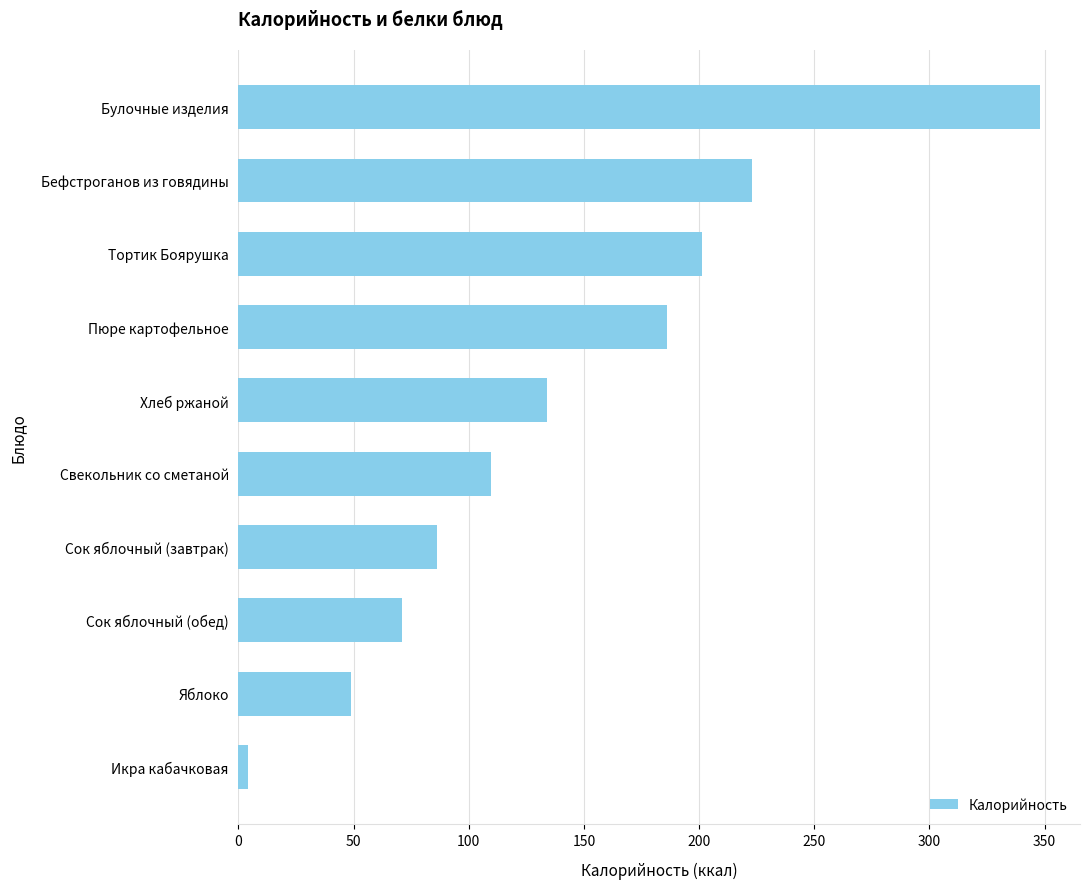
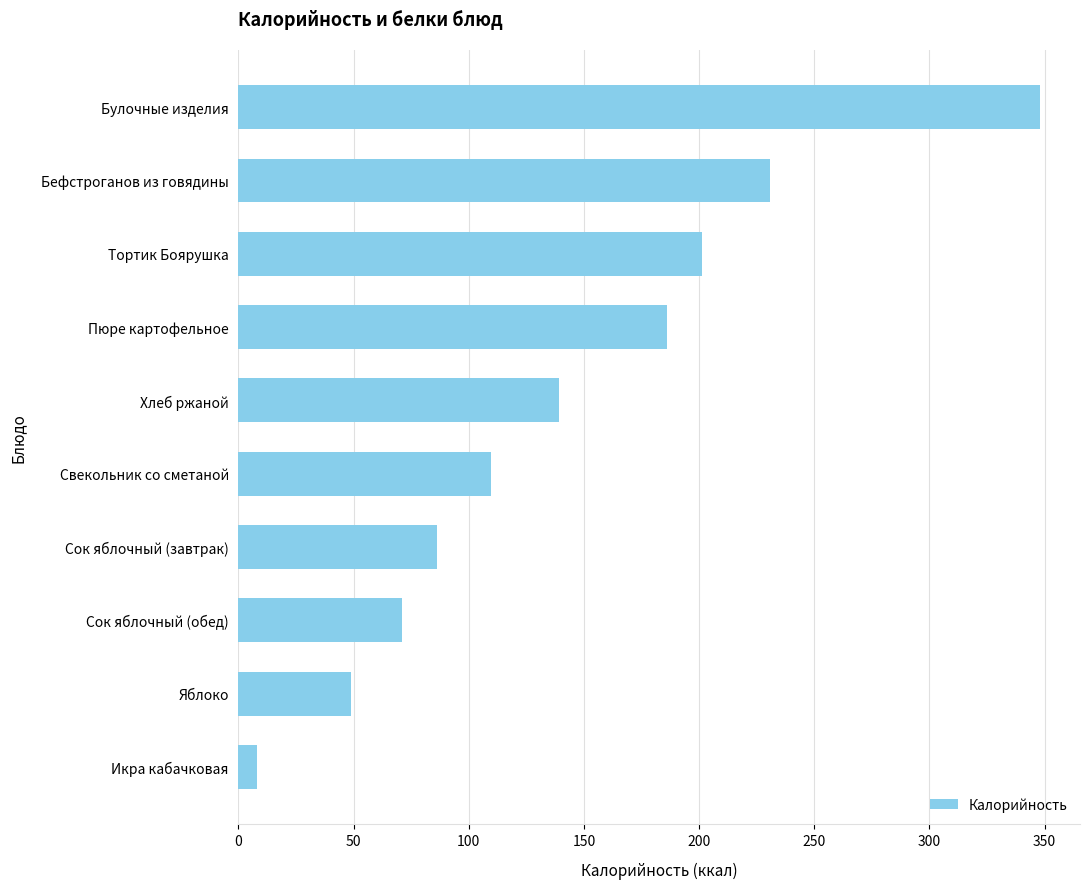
Бефстроганов из говядины: 223 -> 231
Хлеб ржаной: 134 -> 139
Икра кабачковая: 4 -> 8
